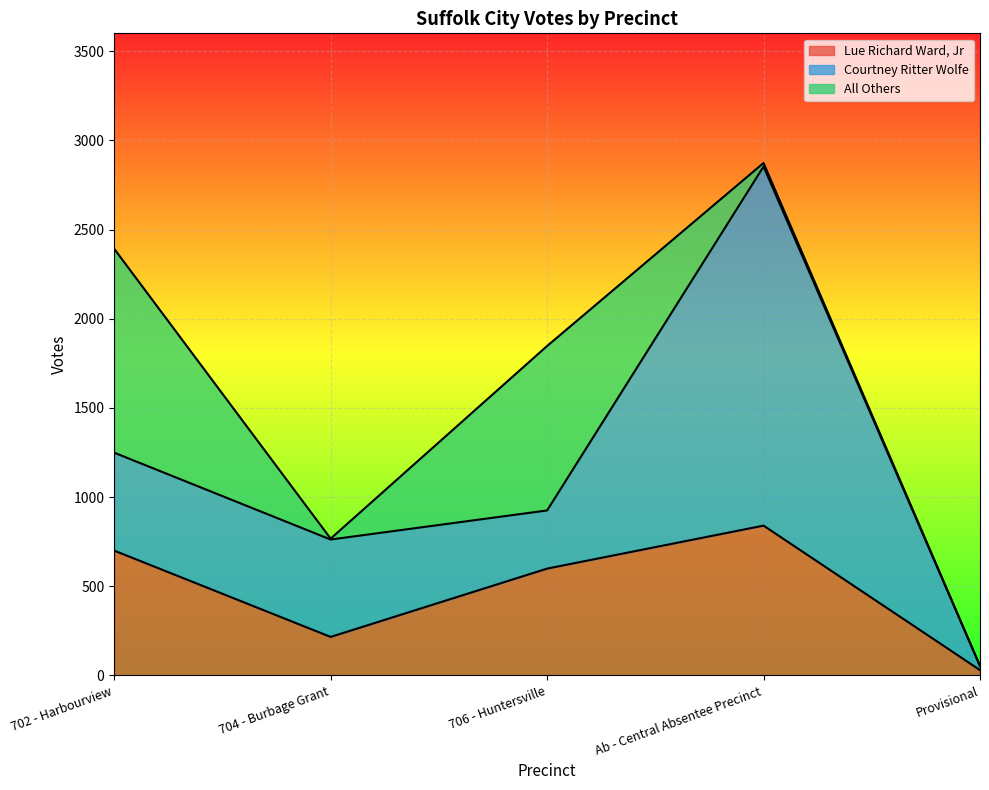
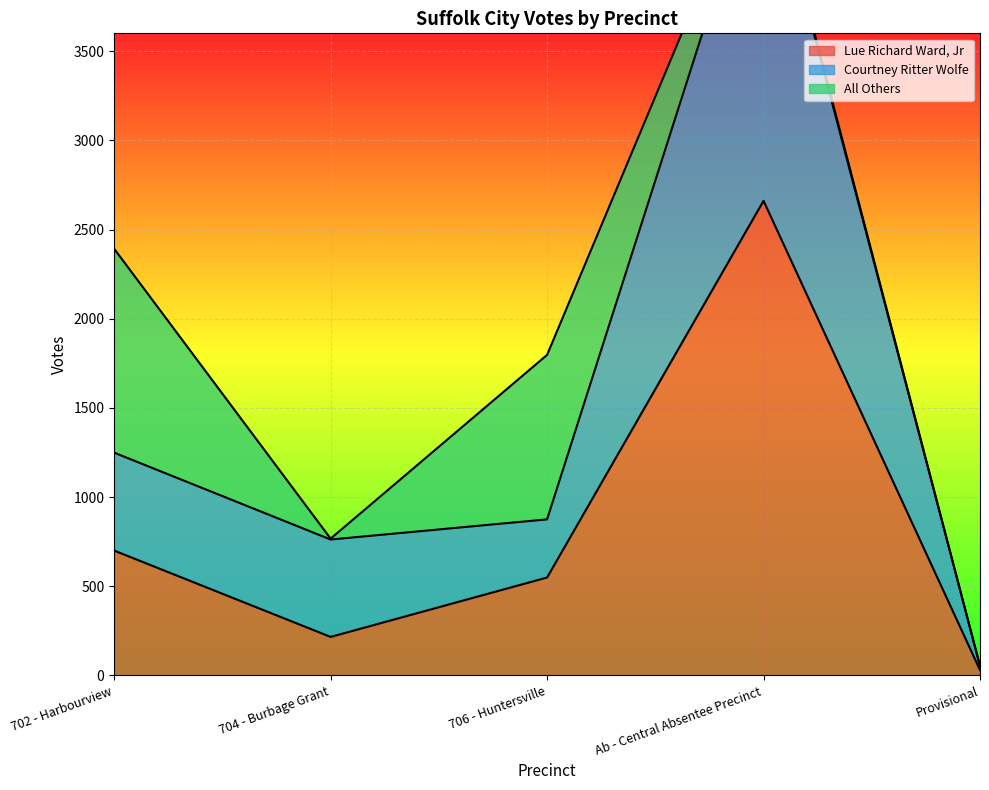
Lue Richard Ward, Jr, 706 - Huntersville: 600 -> 550
Lue Richard Ward, Jr, Ab - Central Absentee Precinct: 840 -> 2660
